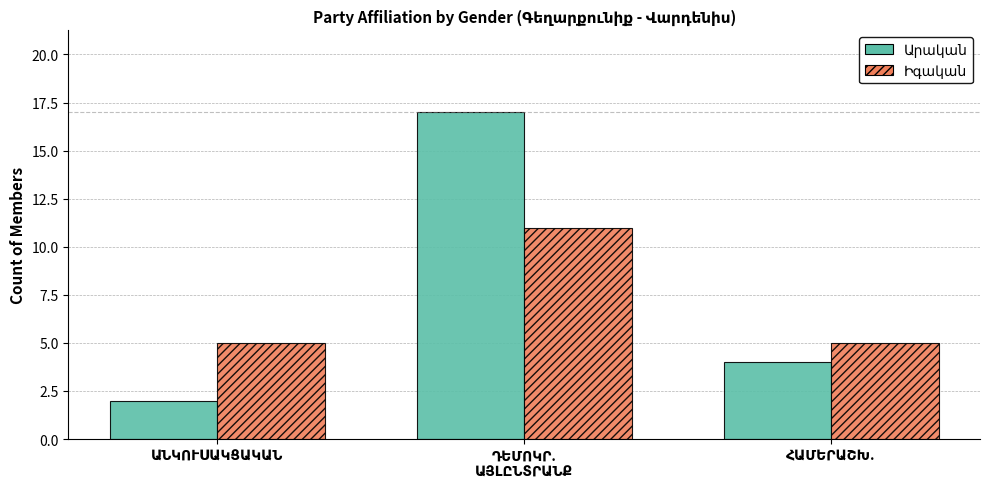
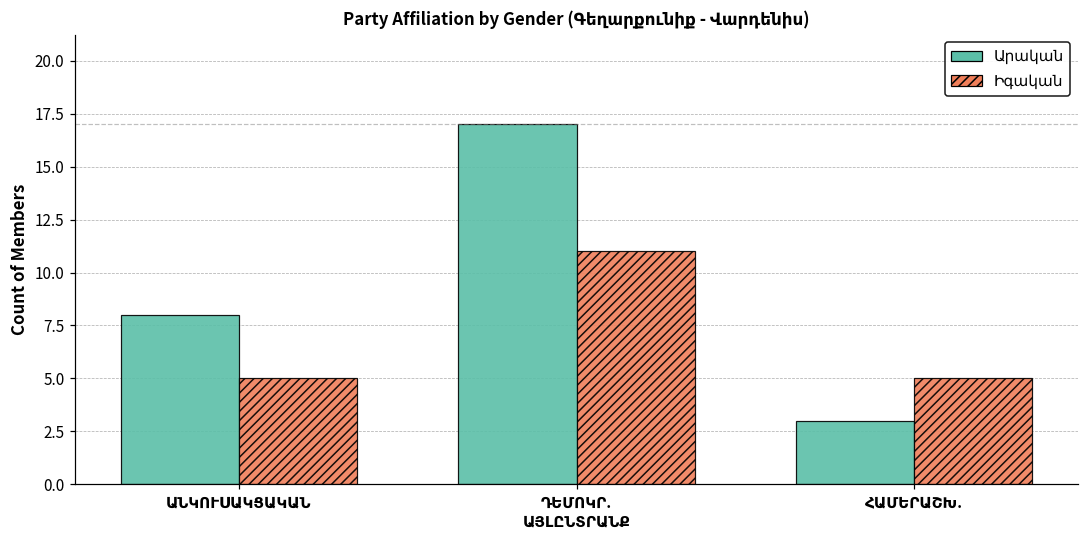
Արական, ԱՆԿՈՒՍԱԿՑԱԿԱՆ: 2 -> 8
Արական, ՀԱՄԵՐԱՇԽ.: 4 -> 3
